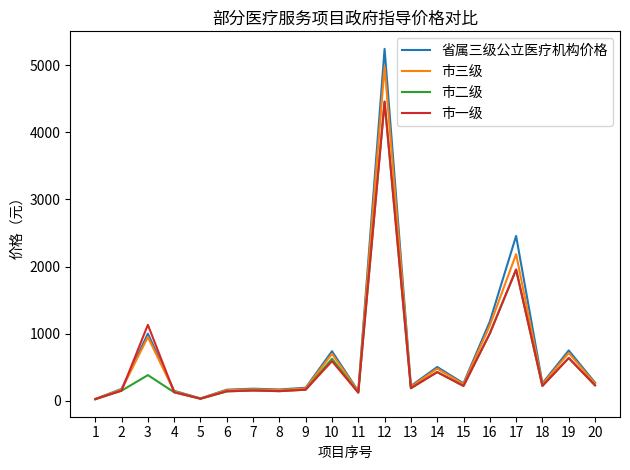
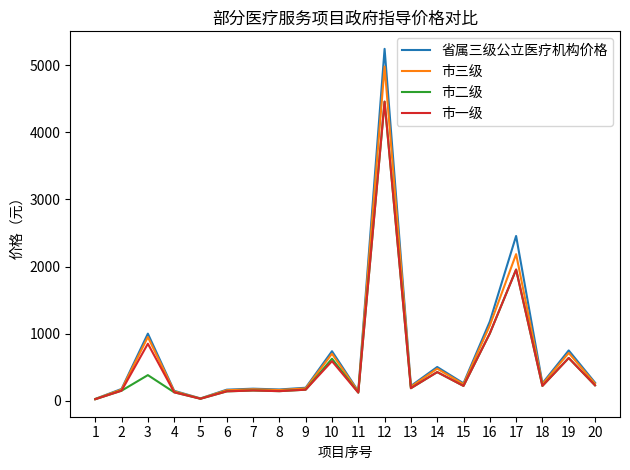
市一级, 3: 1100 -> 900
